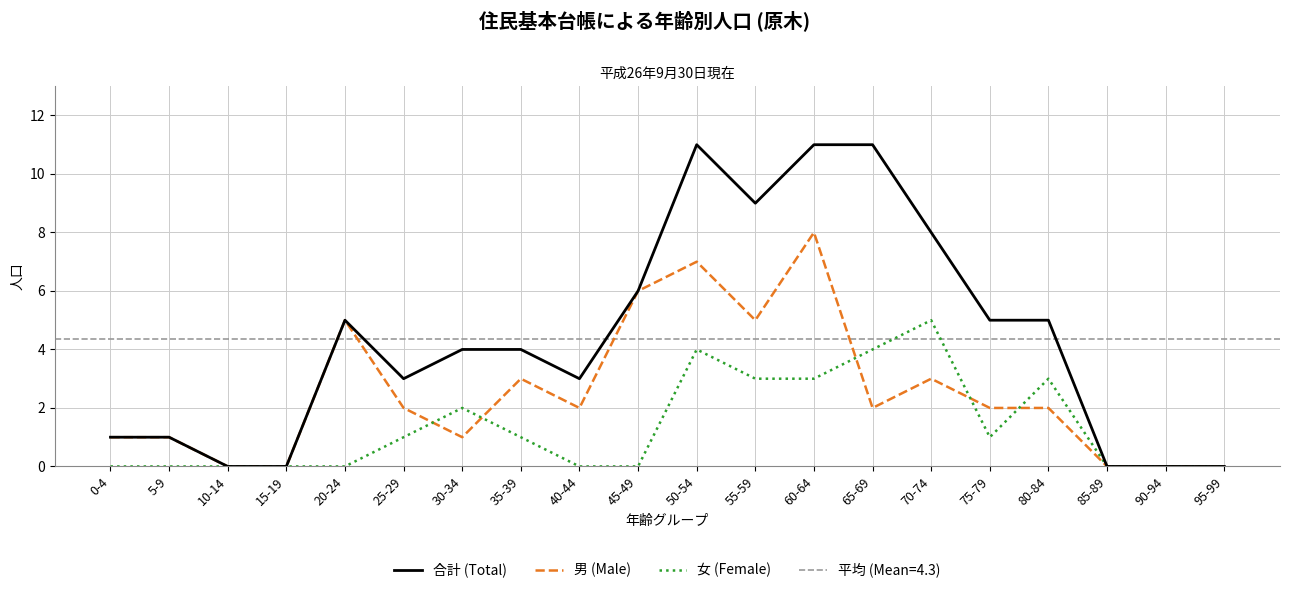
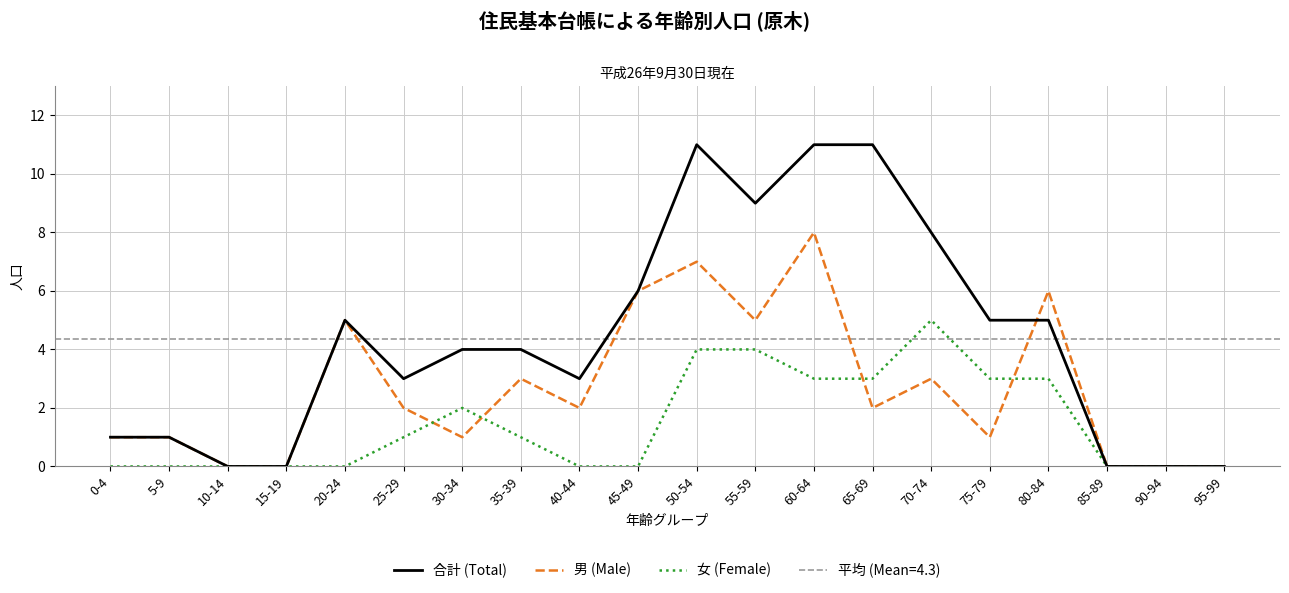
女 (Female), 55-59: 3 -> 4
女 (Female), 65-69: 4 -> 3
男 (Male), 75-79: 2 -> 1
女 (Female), 75-79: 1 -> 3
男 (Male), 80-84: 2 -> 6
